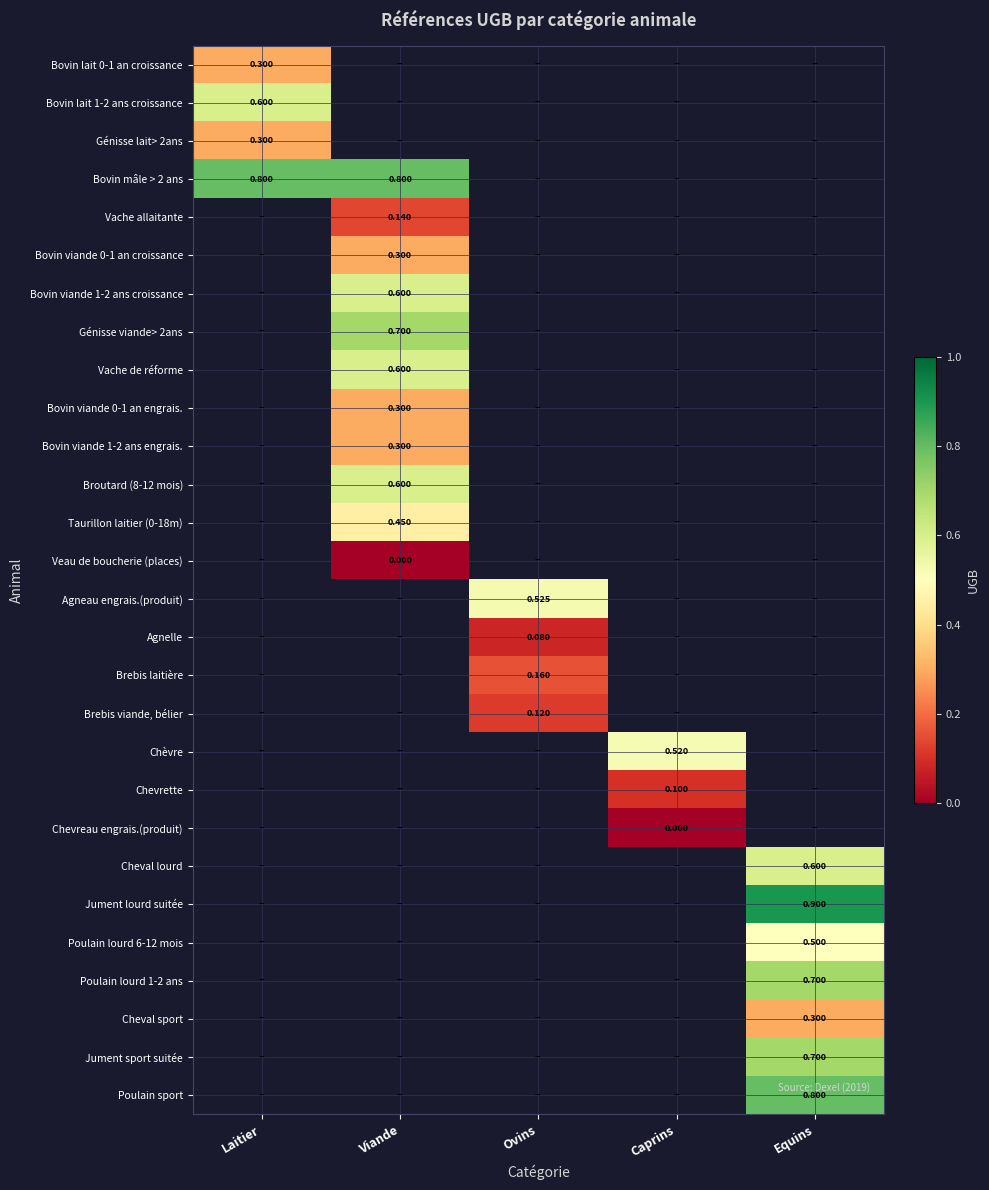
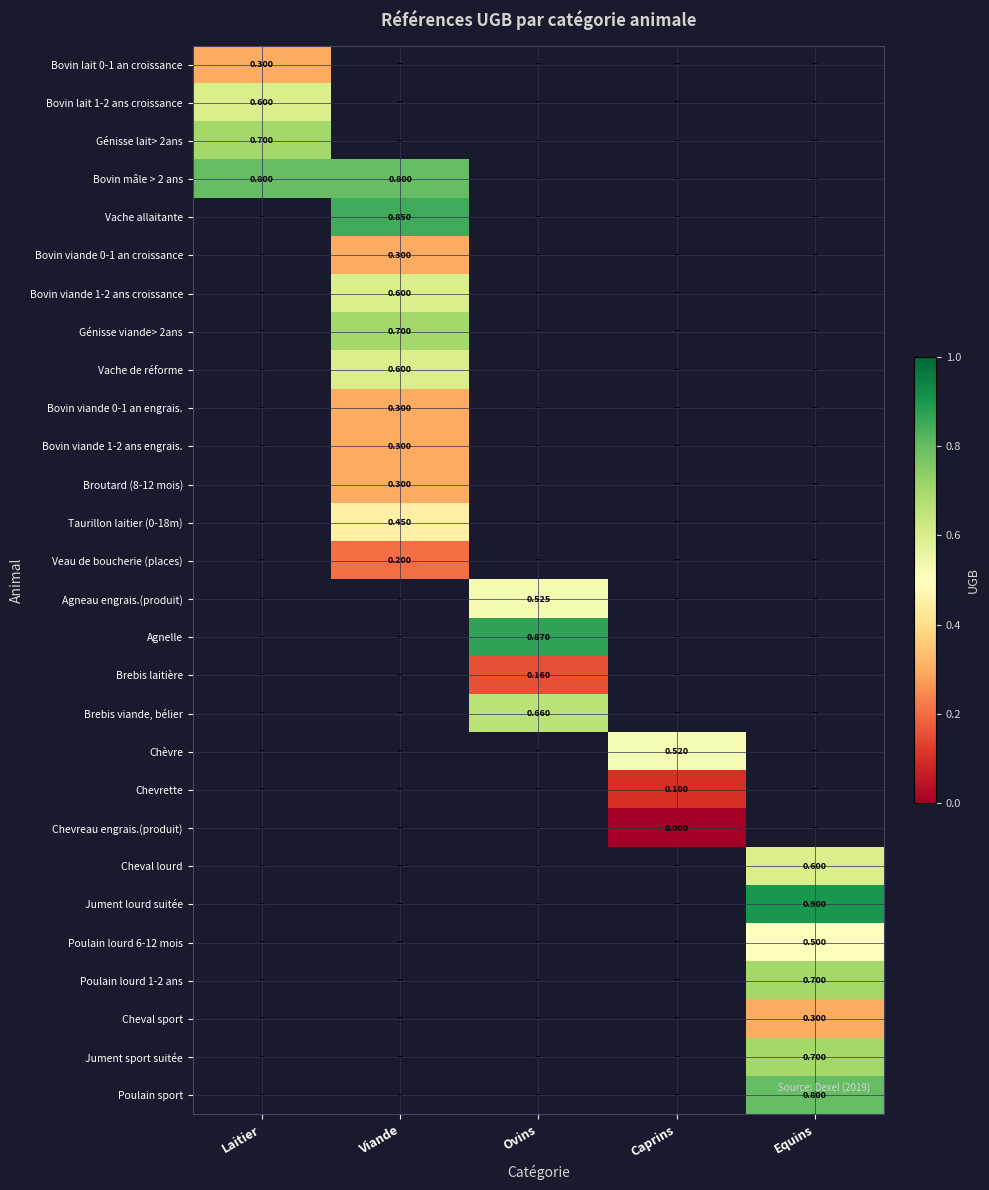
Génisse lait> 2ans, Laitier: 0.300 -> 0.700
Vache allaitante, Viande: 0.140 -> 0.850
Broutard (8-12 mois), Viande: 0.600 -> 0.300
Veau de boucherie (places), Viande: 0.000 -> 0.200
Agnelle, Ovins: 0.080 -> 0.870
Brebis viande, bélier, Ovins: 0.120 -> 0.660
